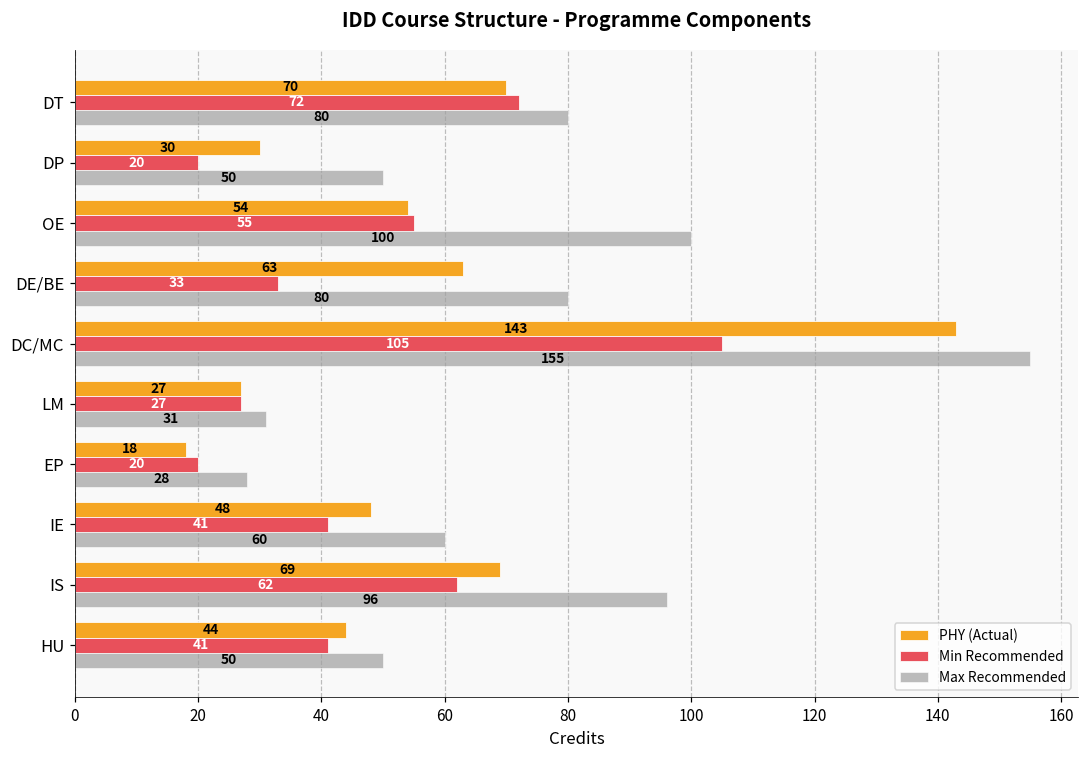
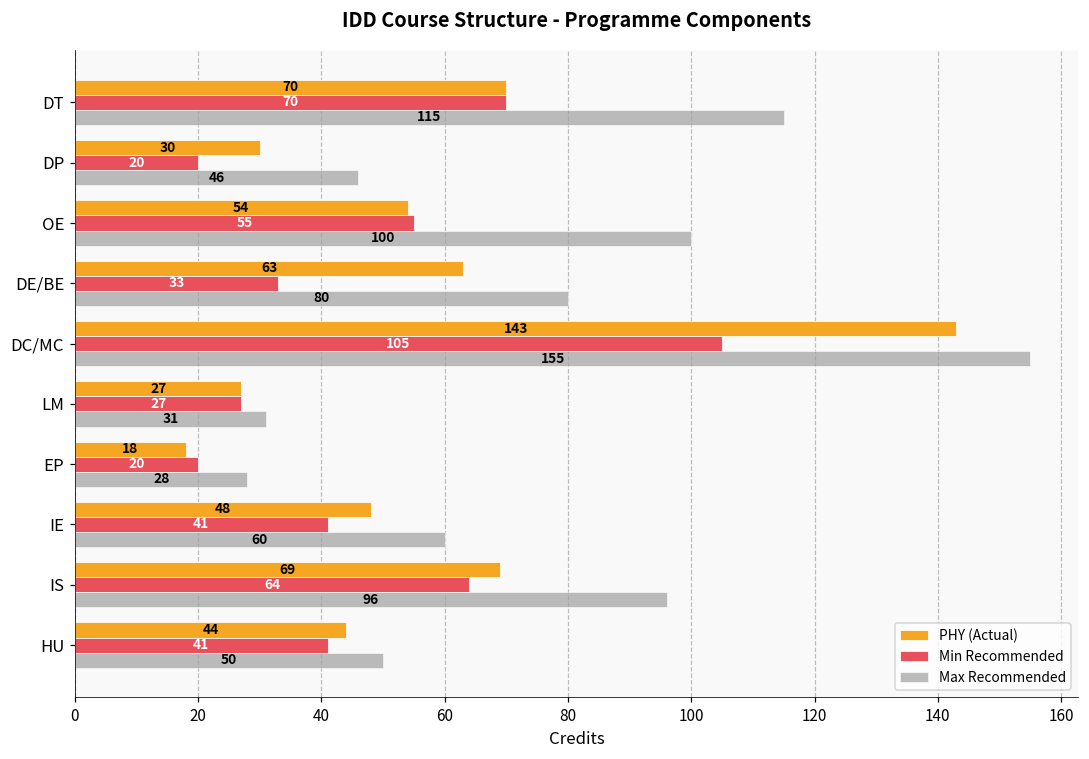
Min Recommended, DT: 72 -> 70
Max Recommended, DT: 80 -> 115
Max Recommended, DP: 50 -> 46
Min Recommended, IS: 62 -> 64
